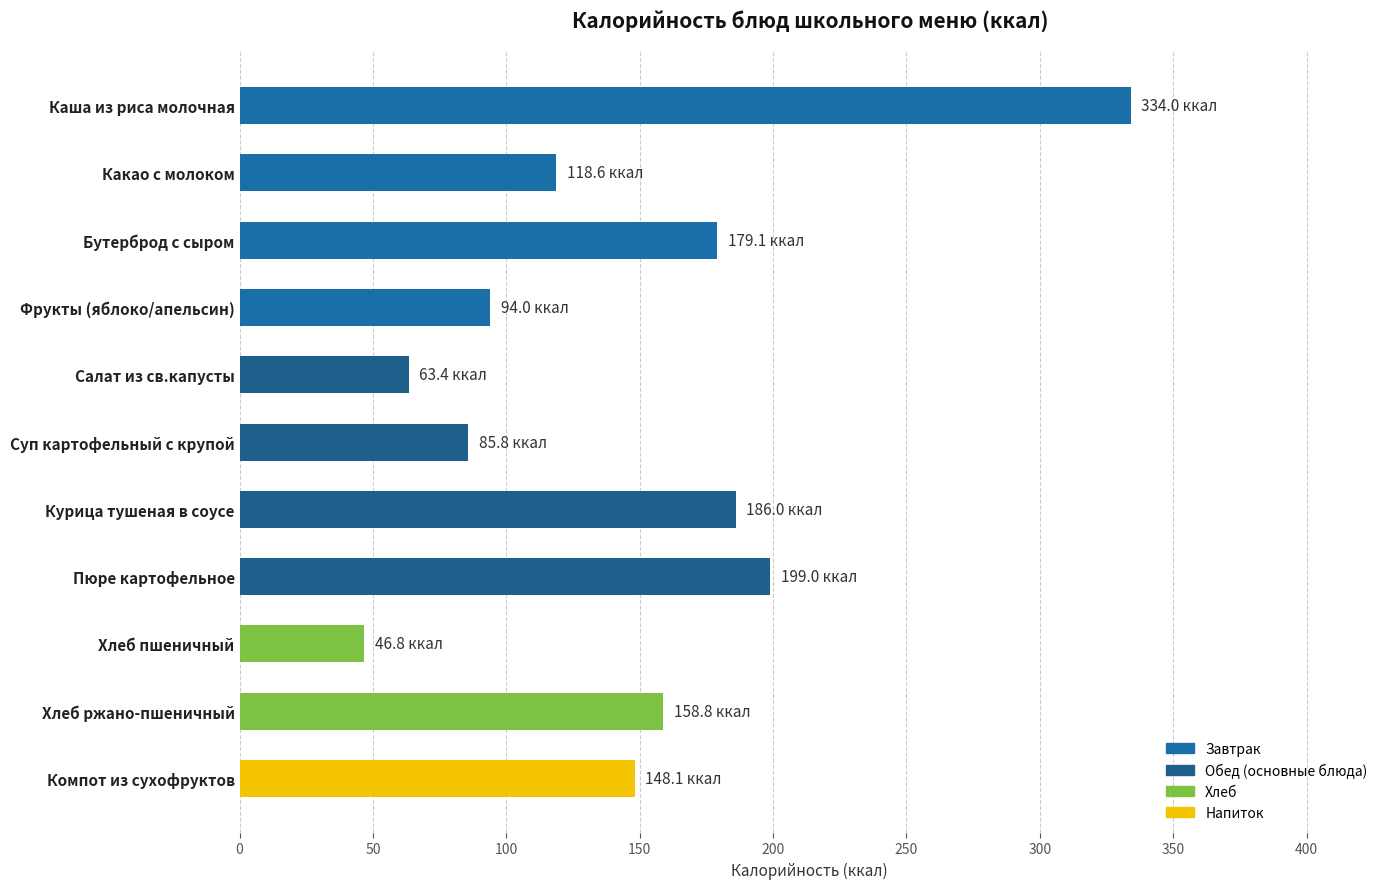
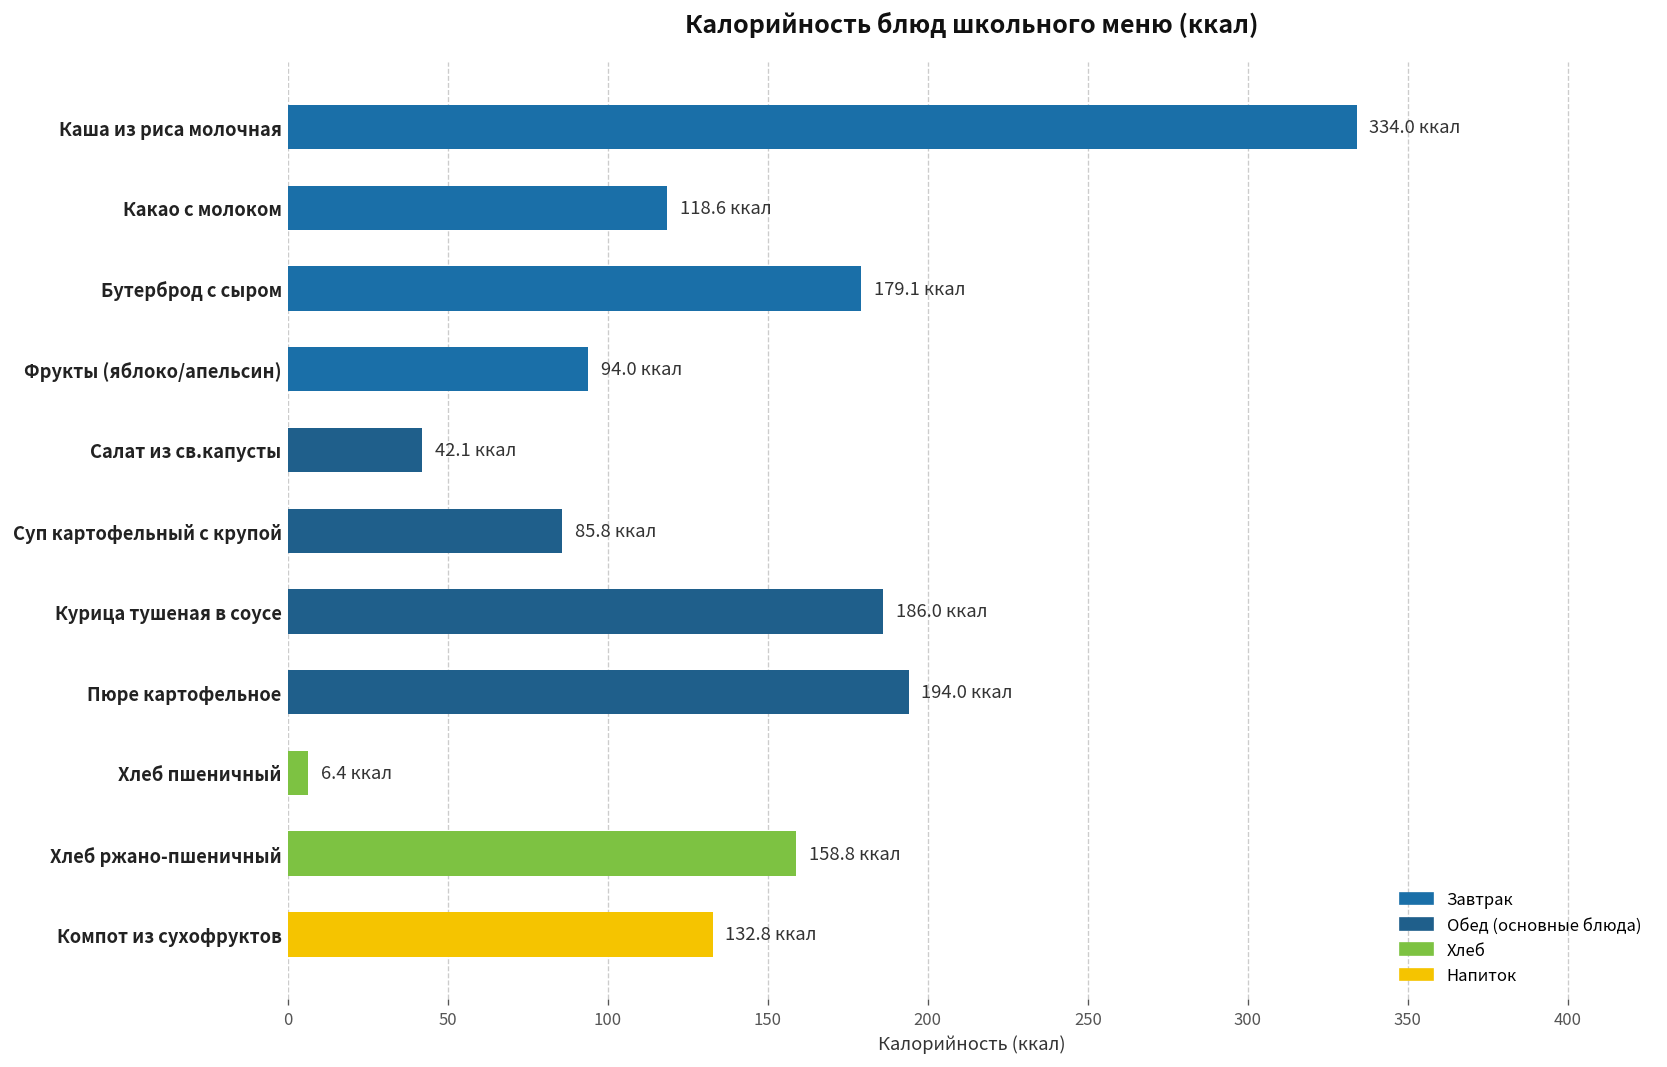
Салат из св.капусты: 63.4 -> 42.1
Пюре картофельное: 199.0 -> 194.0
Хлеб пшеничный: 46.8 -> 6.4
Компот из сухофруктов: 148.1 -> 132.8
